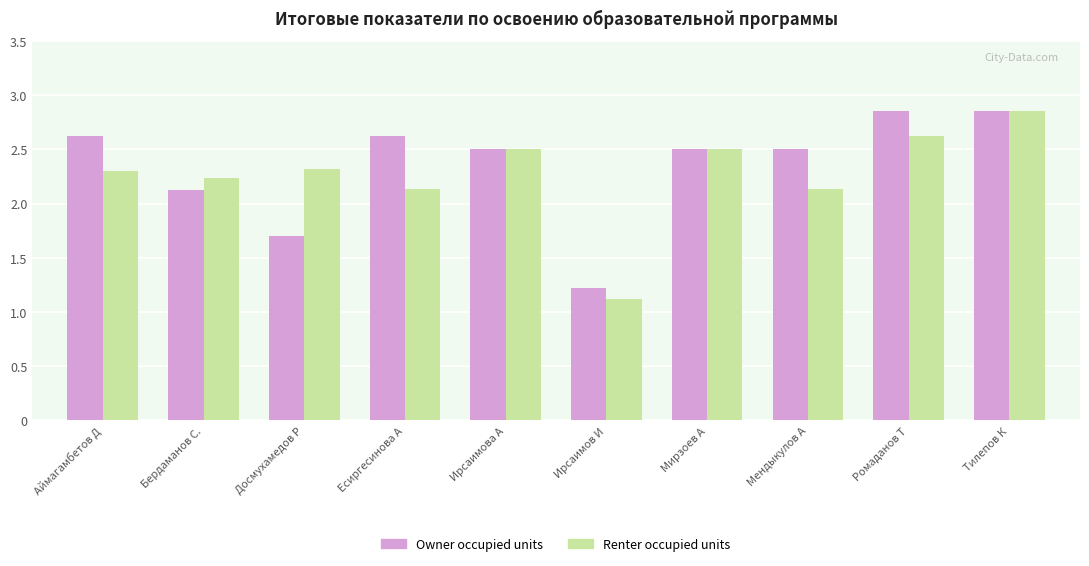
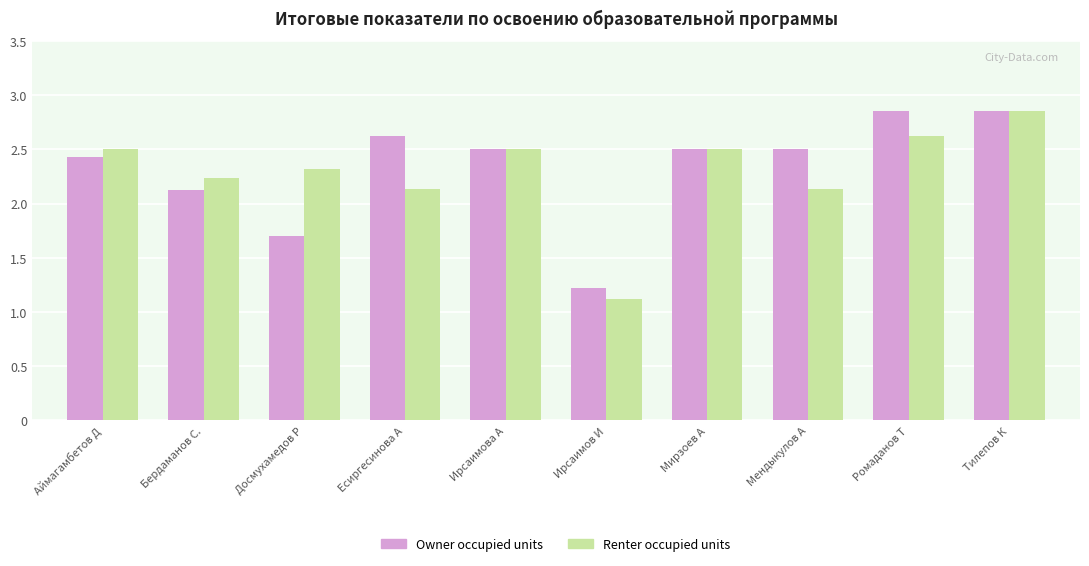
Owner occupied units, Аймагамбетов Д: 2.63 -> 2.43
Renter occupied units, Аймагамбетов Д: 2.3 -> 2.5
